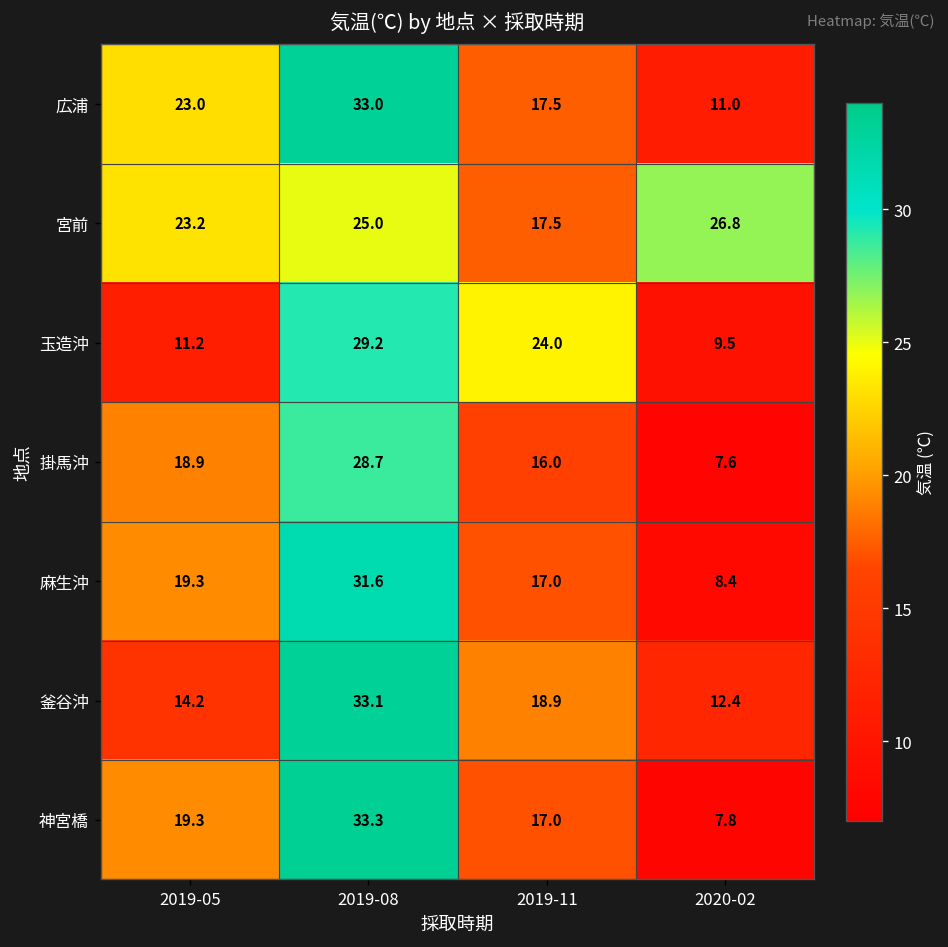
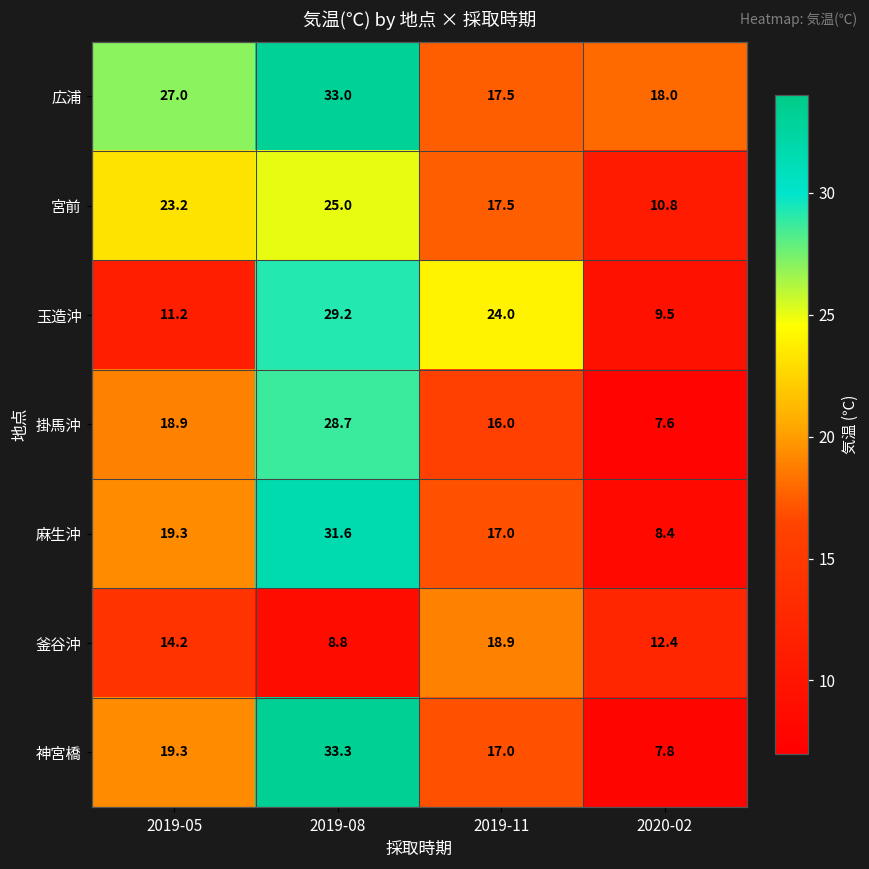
広浦, 2019-05: 23.0 -> 27.0
広浦, 2020-02: 11.0 -> 18.0
宮前, 2020-02: 26.8 -> 10.8
釜谷沖, 2019-08: 33.1 -> 8.8
